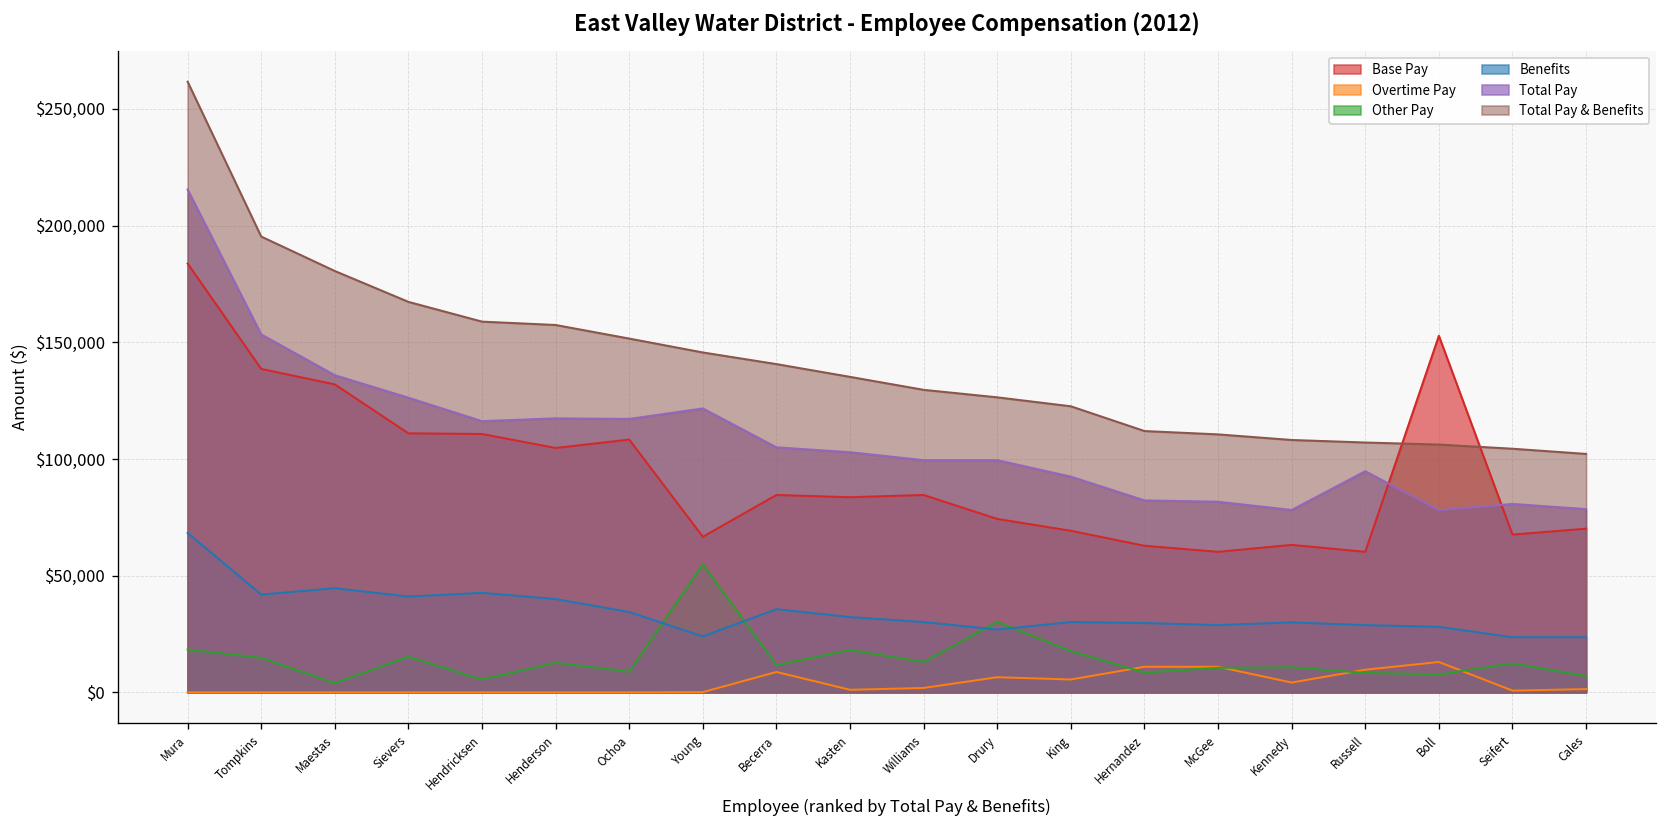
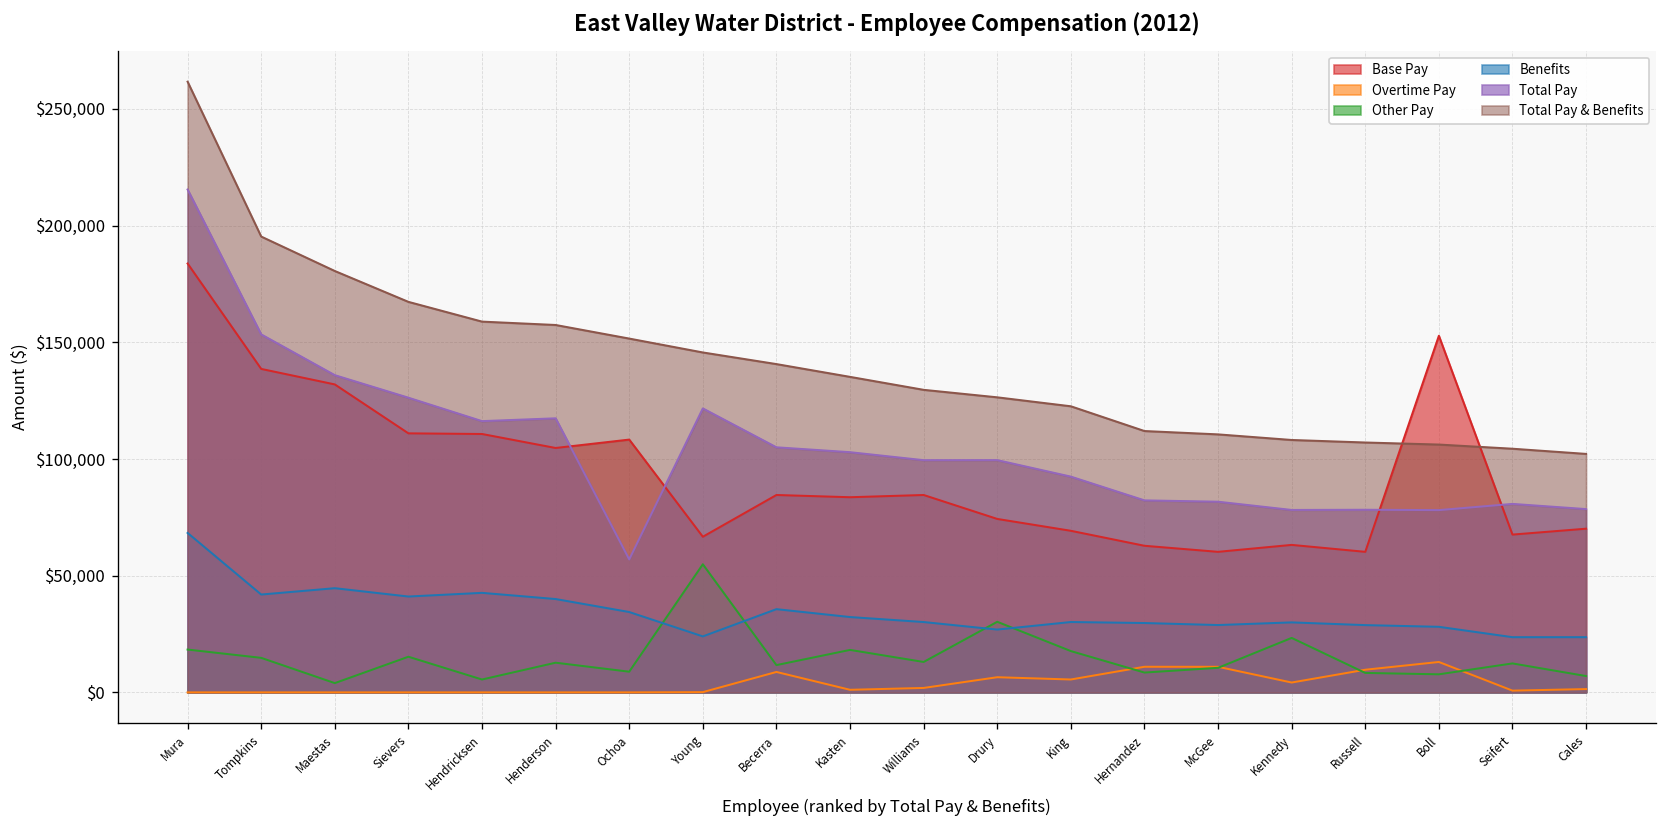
Total Pay, Ochoa: $117,000 -> $57,000
Other Pay, Kennedy: $11,000 -> $23,000
Total Pay, Russell: $95,000 -> $78,000
